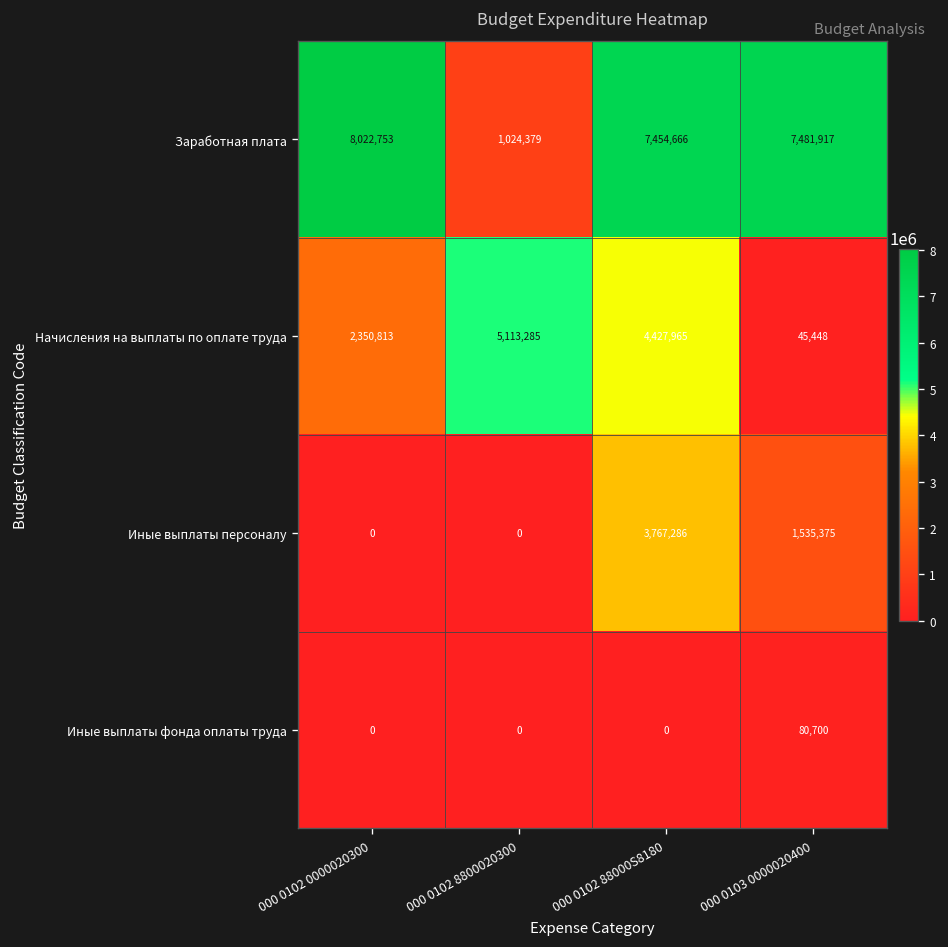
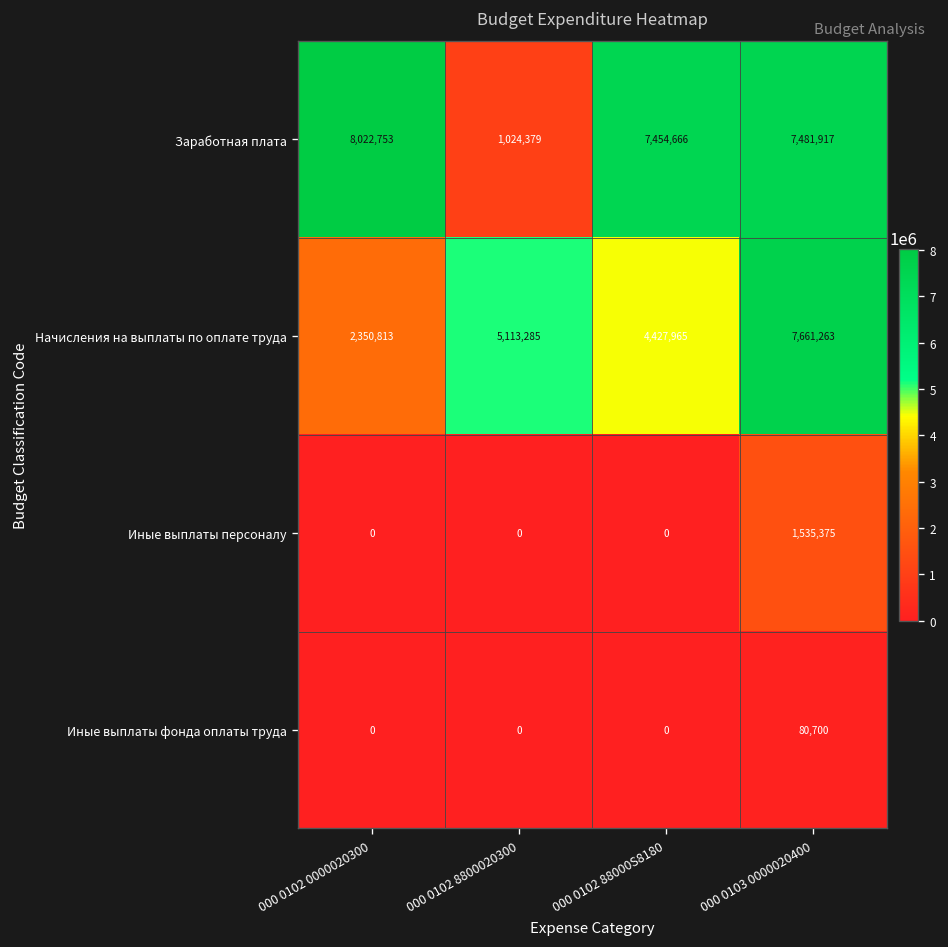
Начисления на выплаты по оплате труда, 000 0103 0000020400: 45,448 -> 7,661,263
Иные выплаты персоналу, 000 0102 88000S8180: 3,767,286 -> 0
